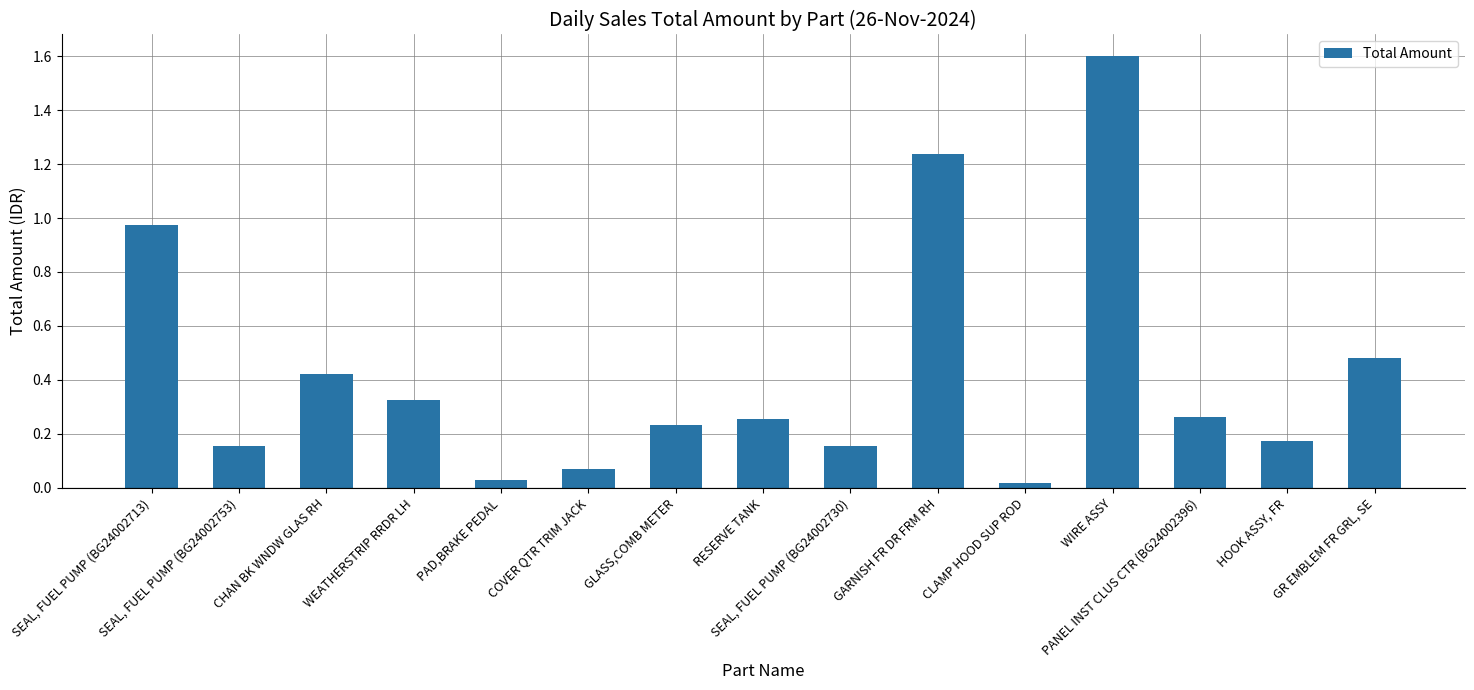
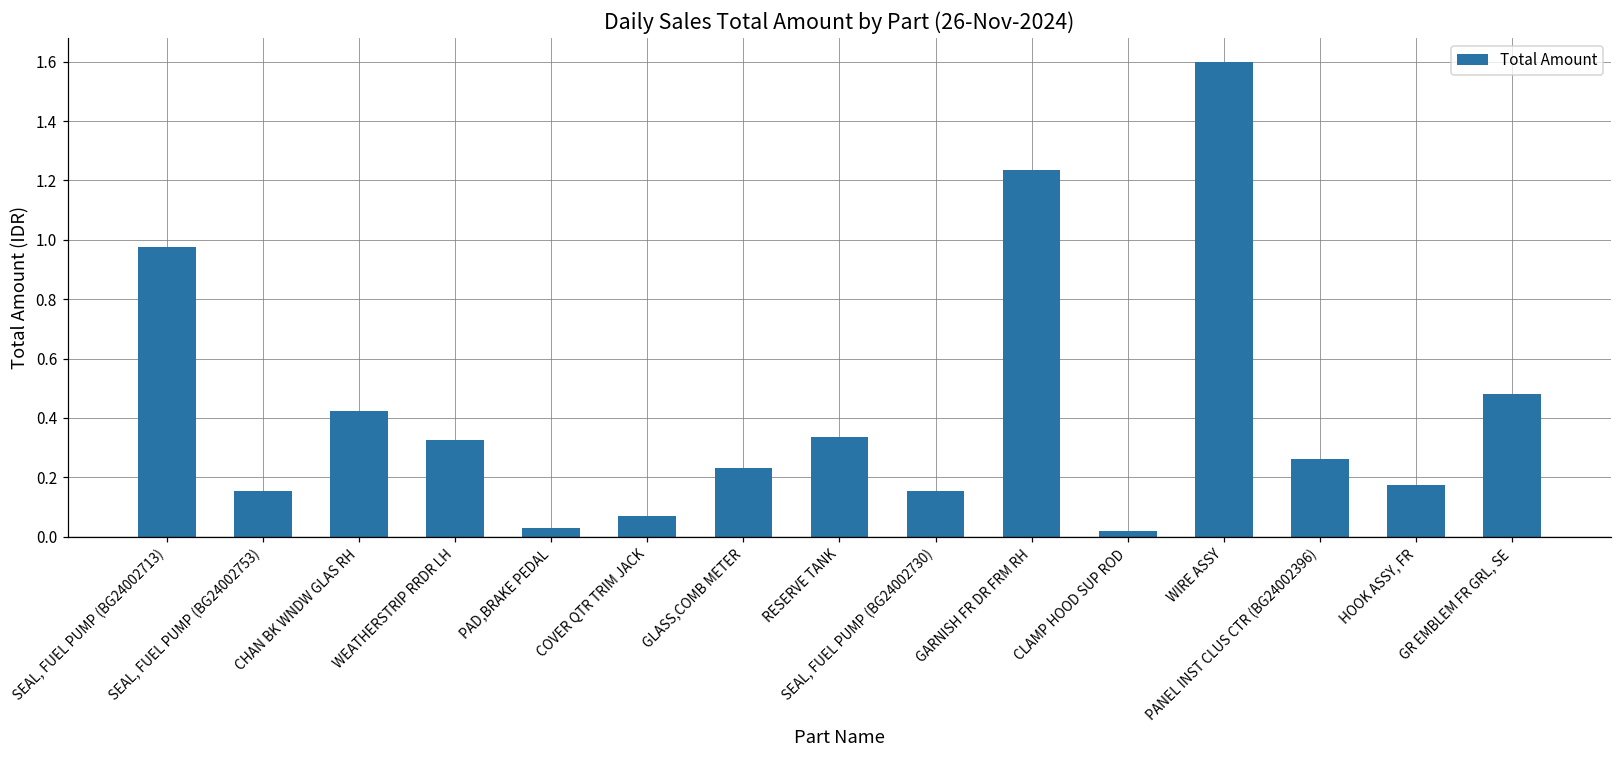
RESERVE TANK: 0.26 -> 0.34
